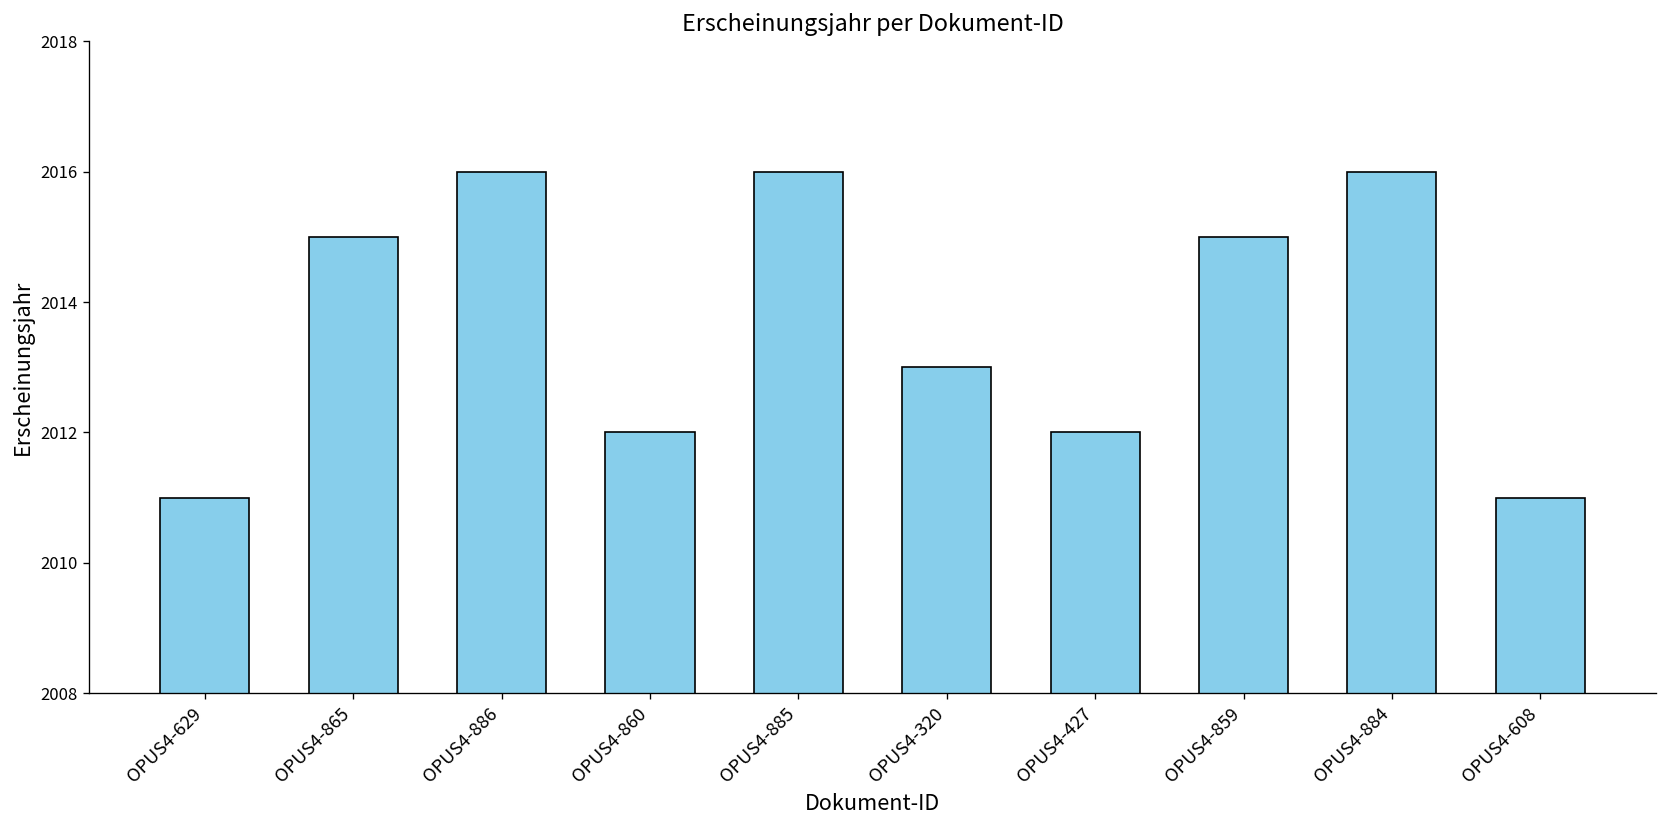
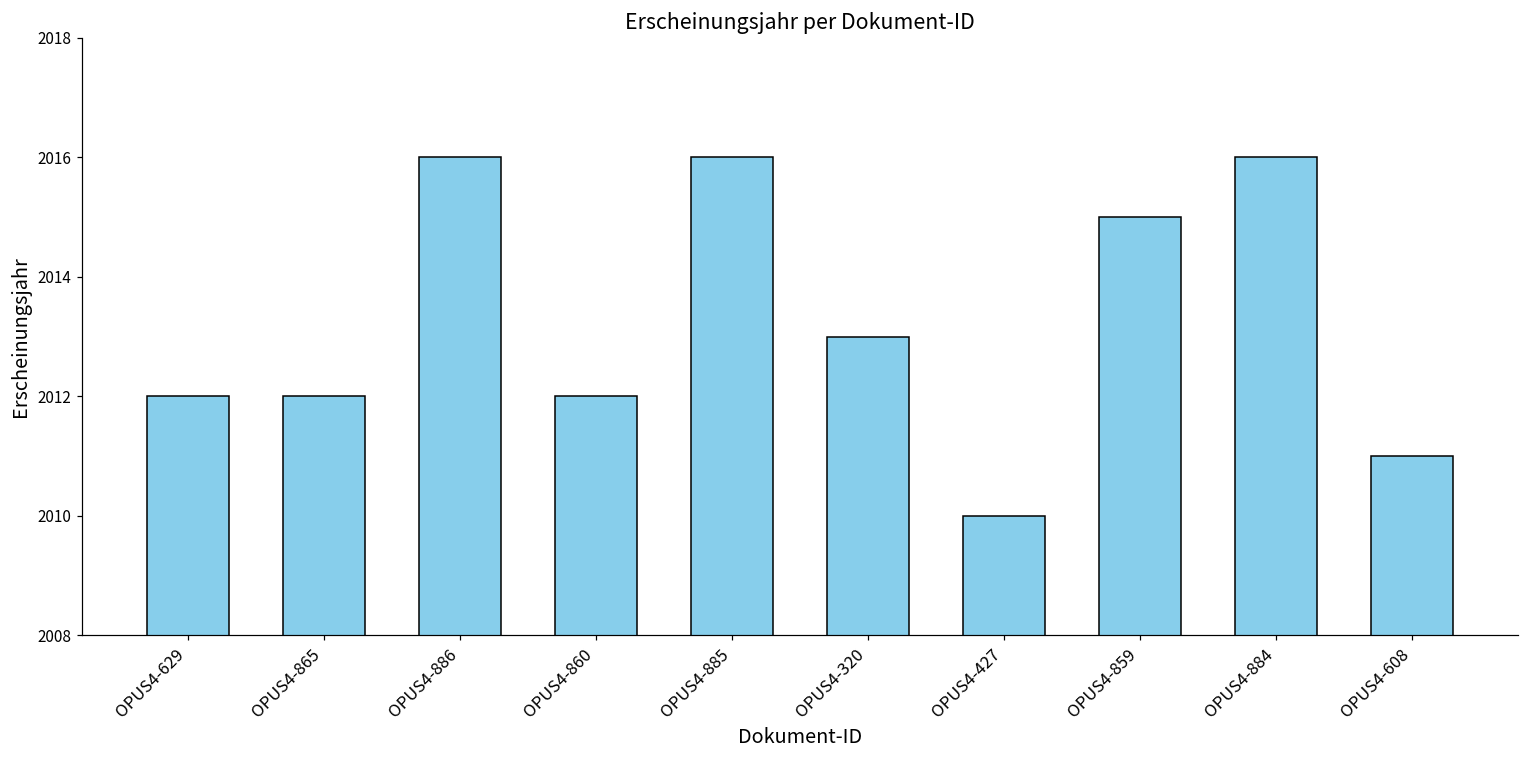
OPUS4-629: 2011 -> 2012
OPUS4-865: 2015 -> 2012
OPUS4-427: 2012 -> 2010
